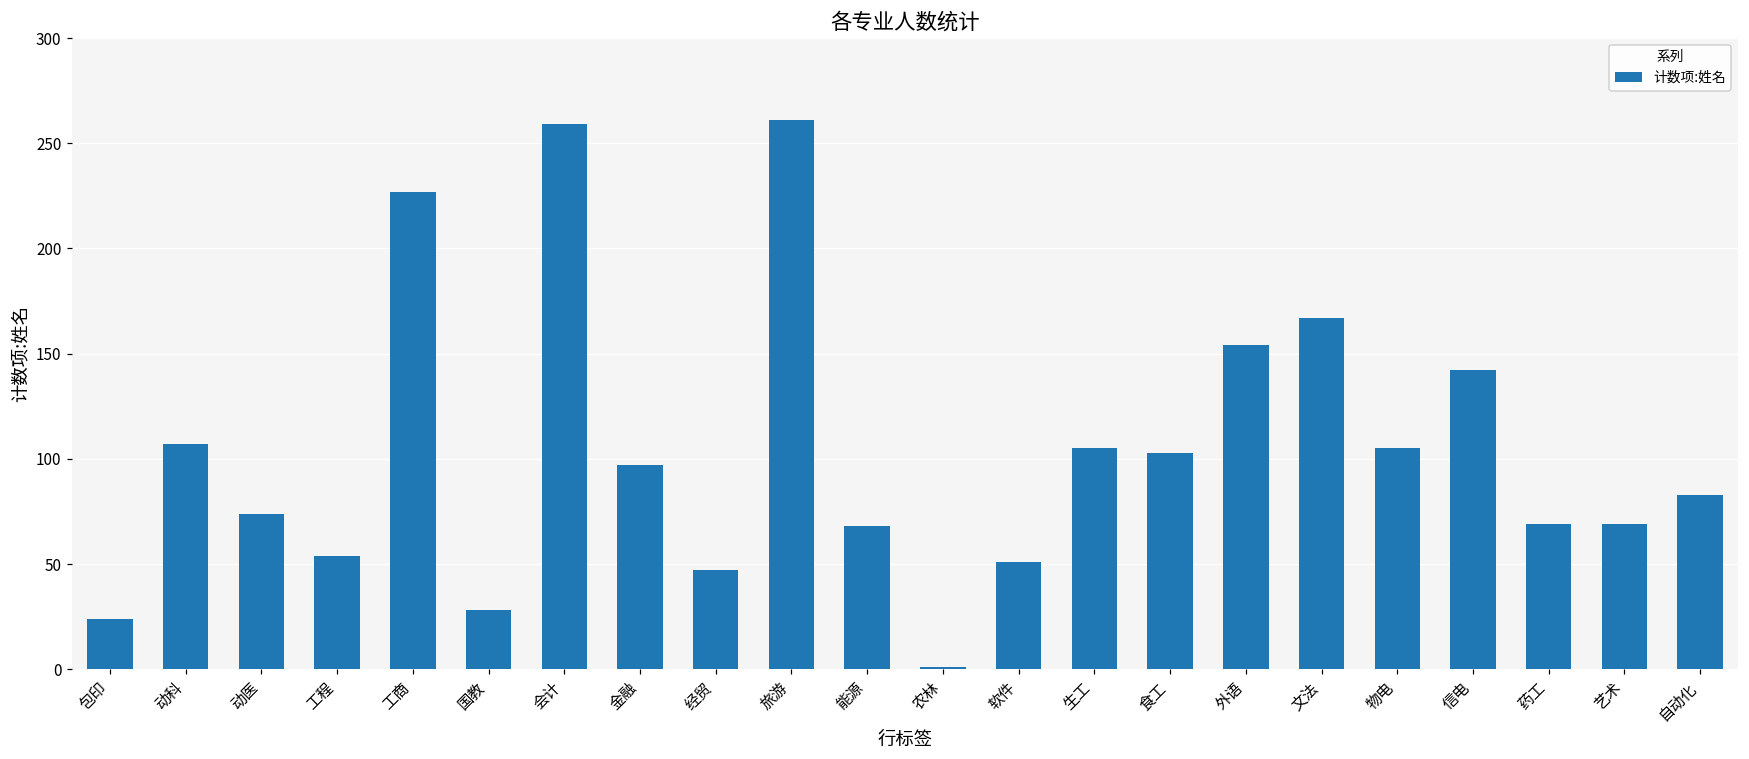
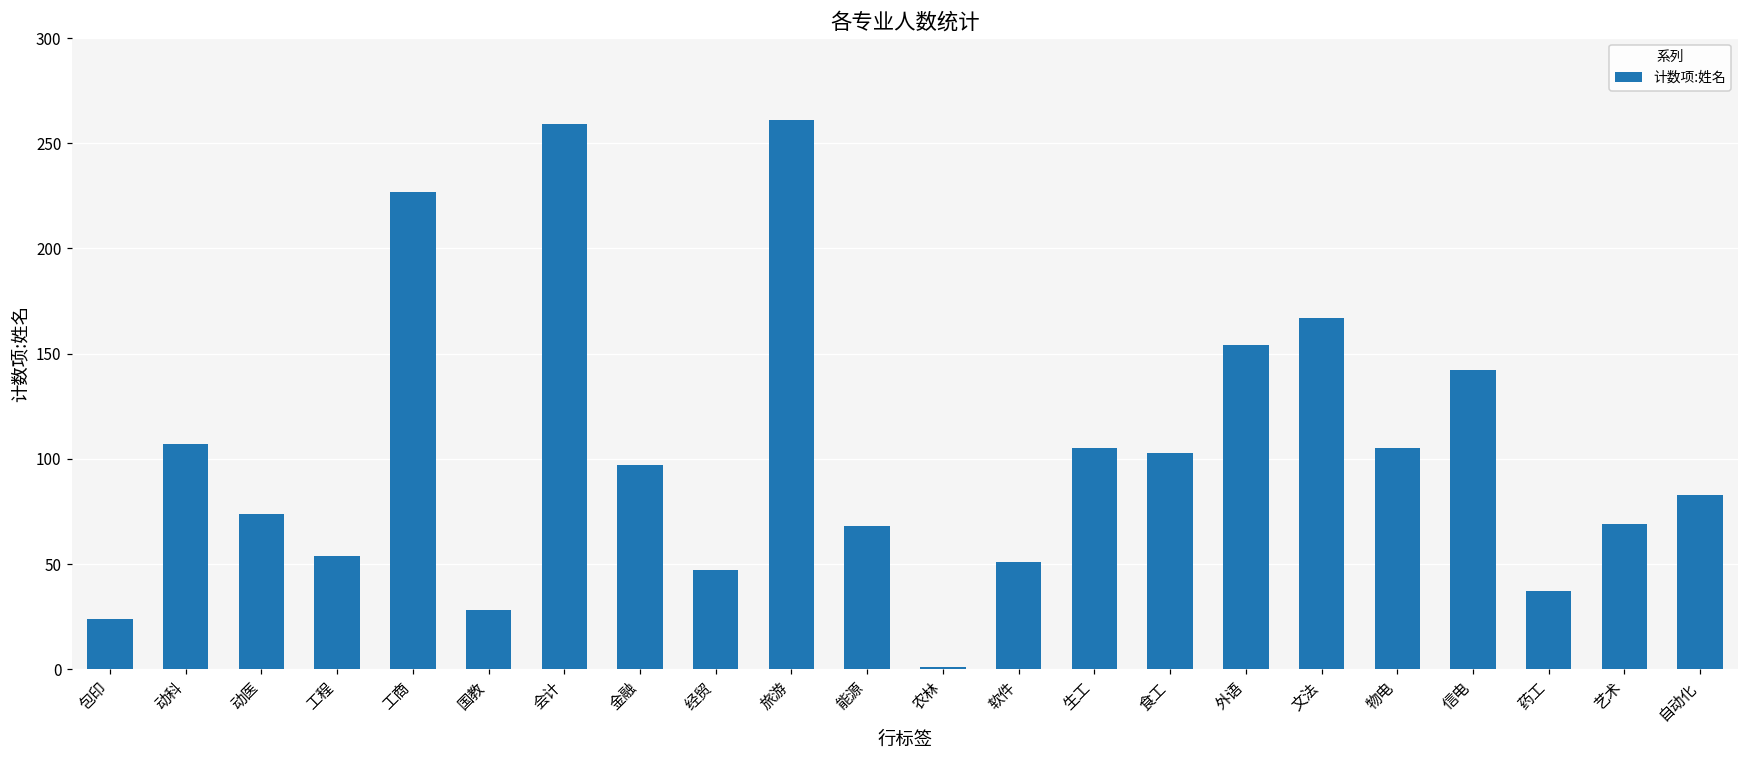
药工: 69 -> 37
